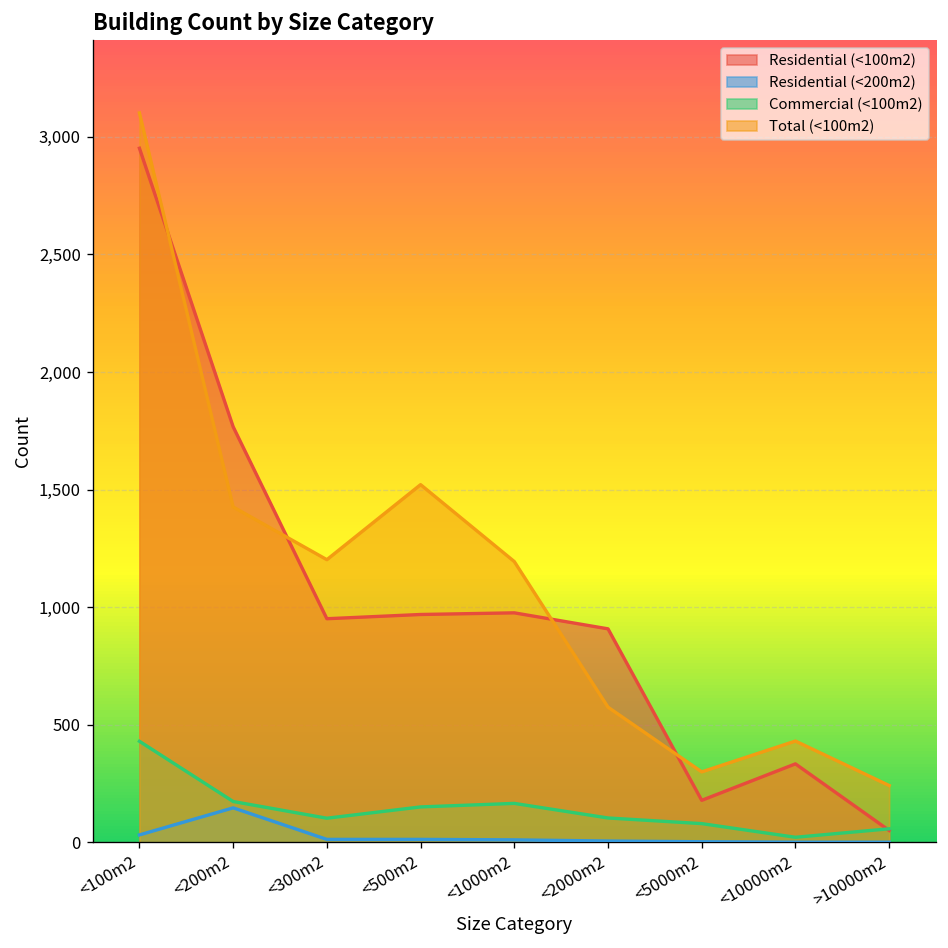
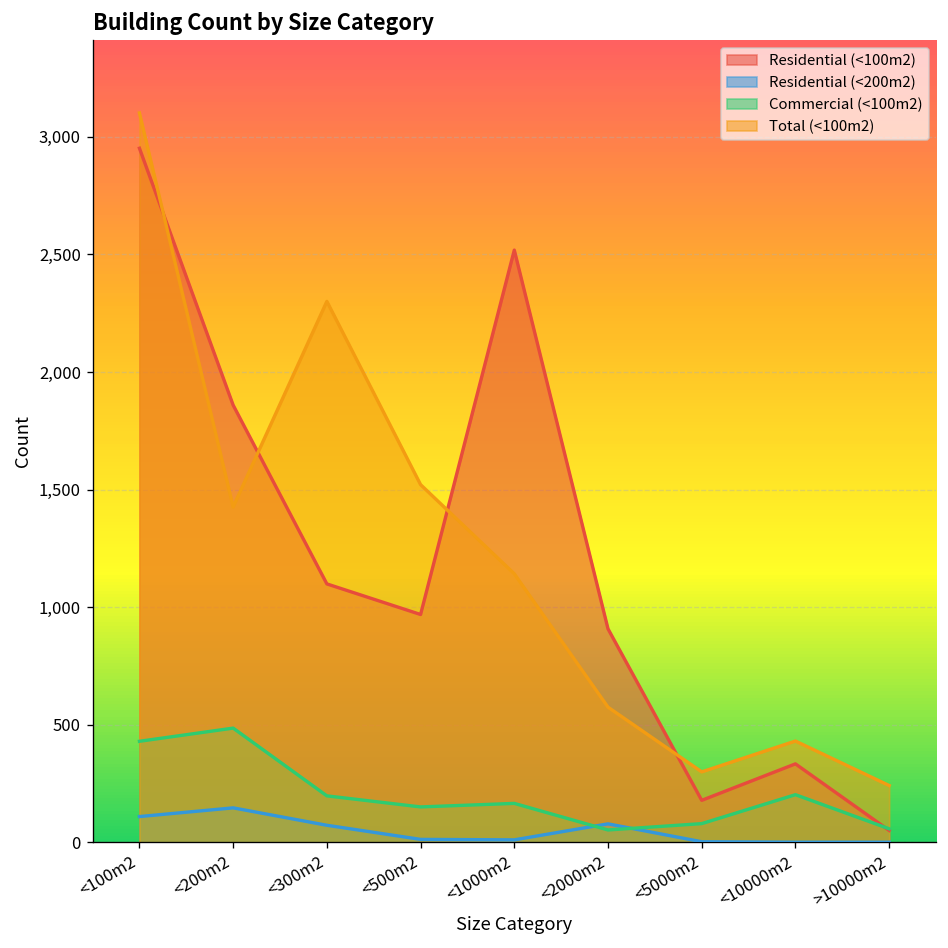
Residential (<200m2), <100m2: 30 -> 110
Residential (<100m2), <200m2: 1,770 -> 1,860
Commercial (<100m2), <200m2: 170 -> 490
Residential (<100m2), <300m2: 950 -> 1,100
Residential (<200m2), <300m2: 10 -> 70
Commercial (<100m2), <300m2: 100 -> 200
Total (<100m2), <300m2: 1,200 -> 2,300
Residential (<100m2), <1000m2: 980 -> 2,520
Total (<100m2), <1000m2: 1,190 -> 1,140
Residential (<200m2), <2000m2: 10 -> 80
Commercial (<100m2), <2000m2: 100 -> 50
Commercial (<100m2), <10000m2: 20 -> 200
